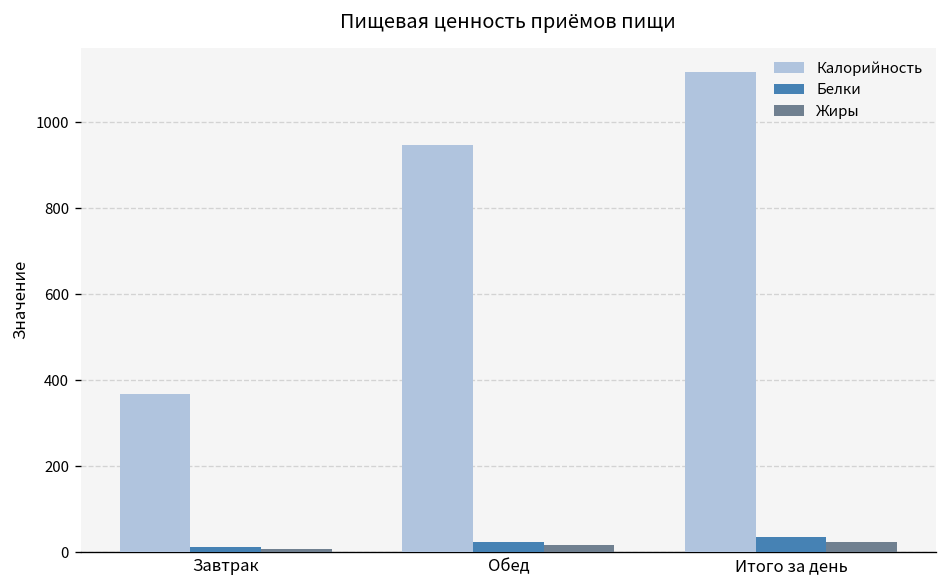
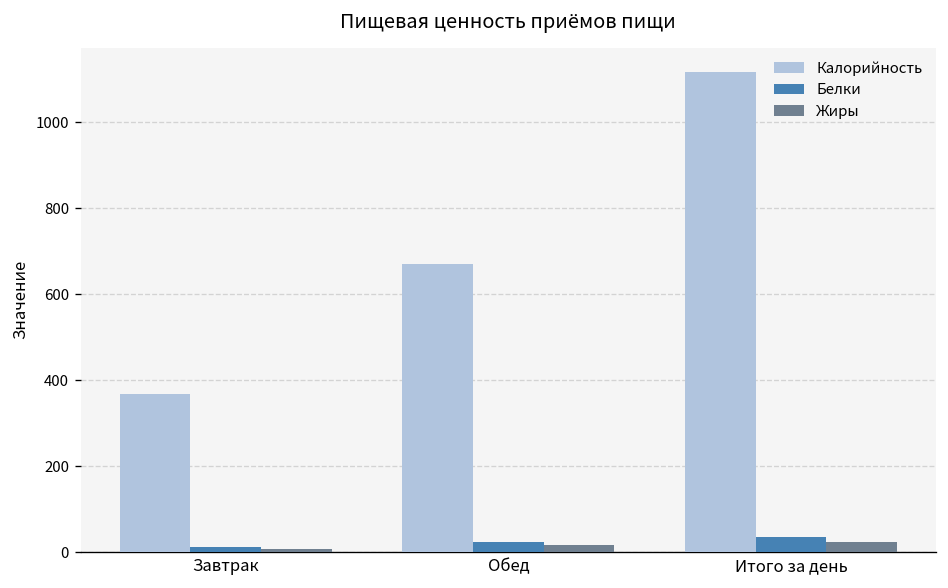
Калорийность, Обед: 950 -> 670
